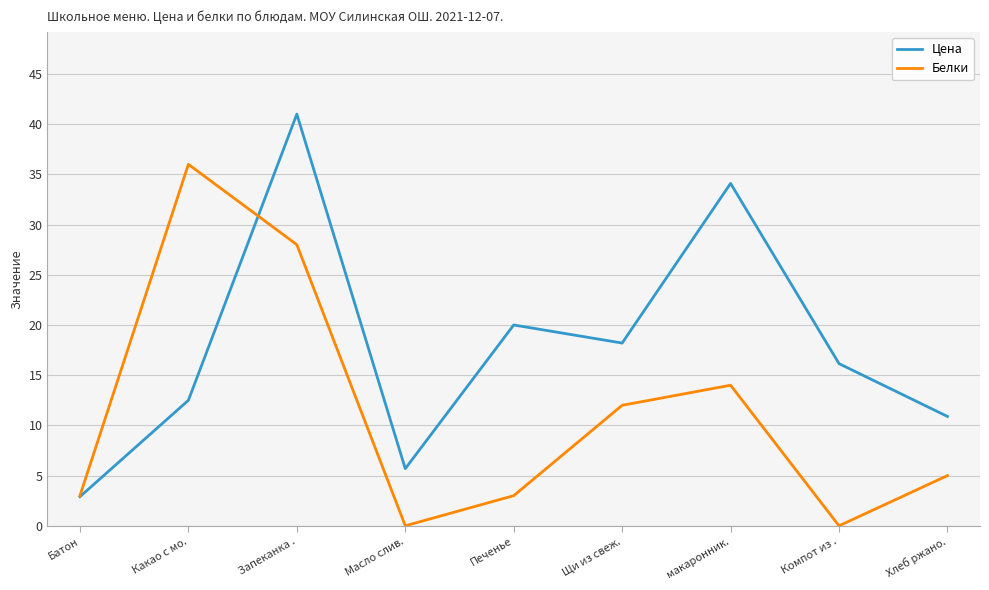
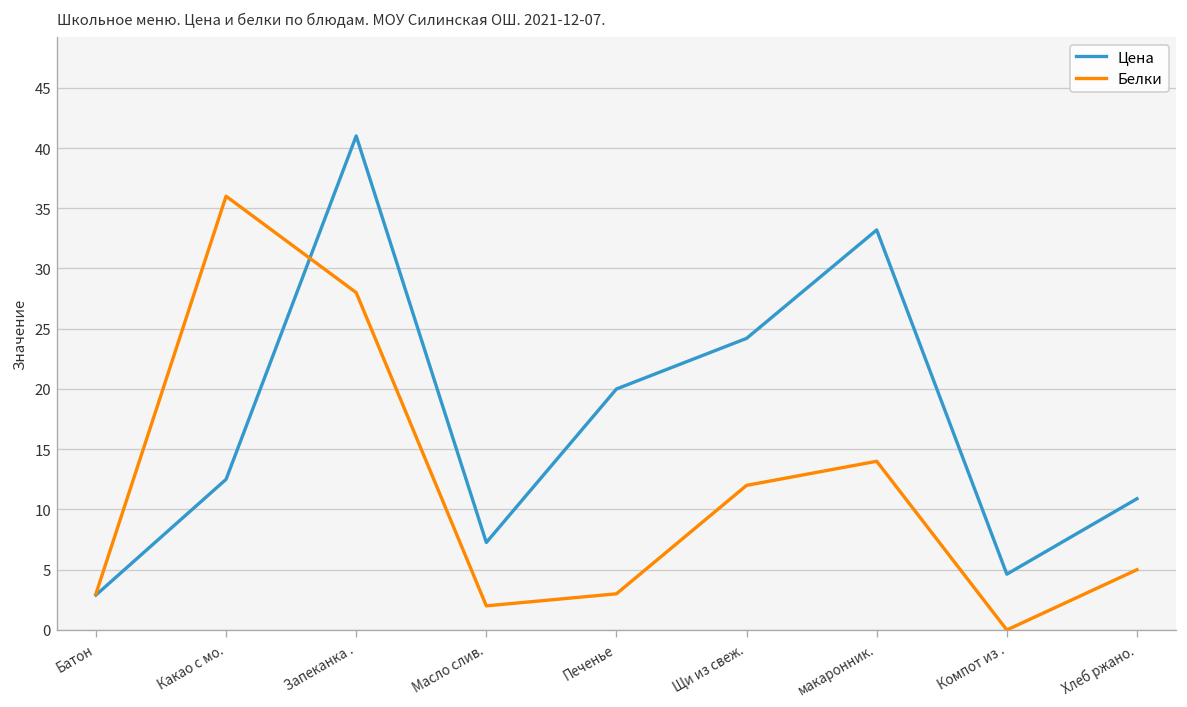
Цена, Масло слив.: 5.7 -> 7.3
Белки, Масло слив.: 0 -> 2
Цена, Щи из свеж.: 18.2 -> 24.2
Цена, макаронник.: 34.1 -> 33.2
Цена, Компот из .: 16.2 -> 4.6
